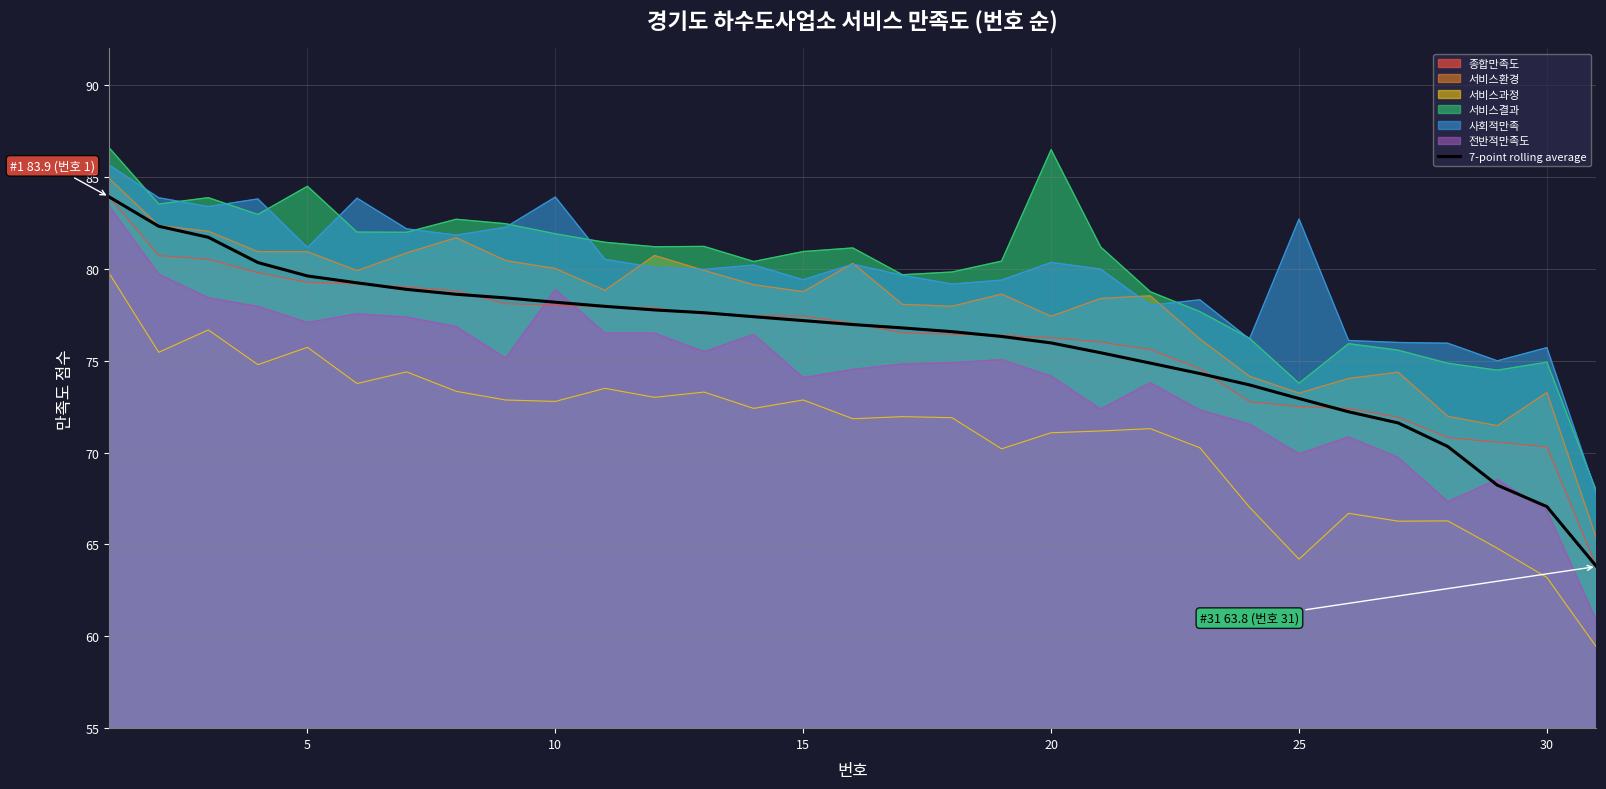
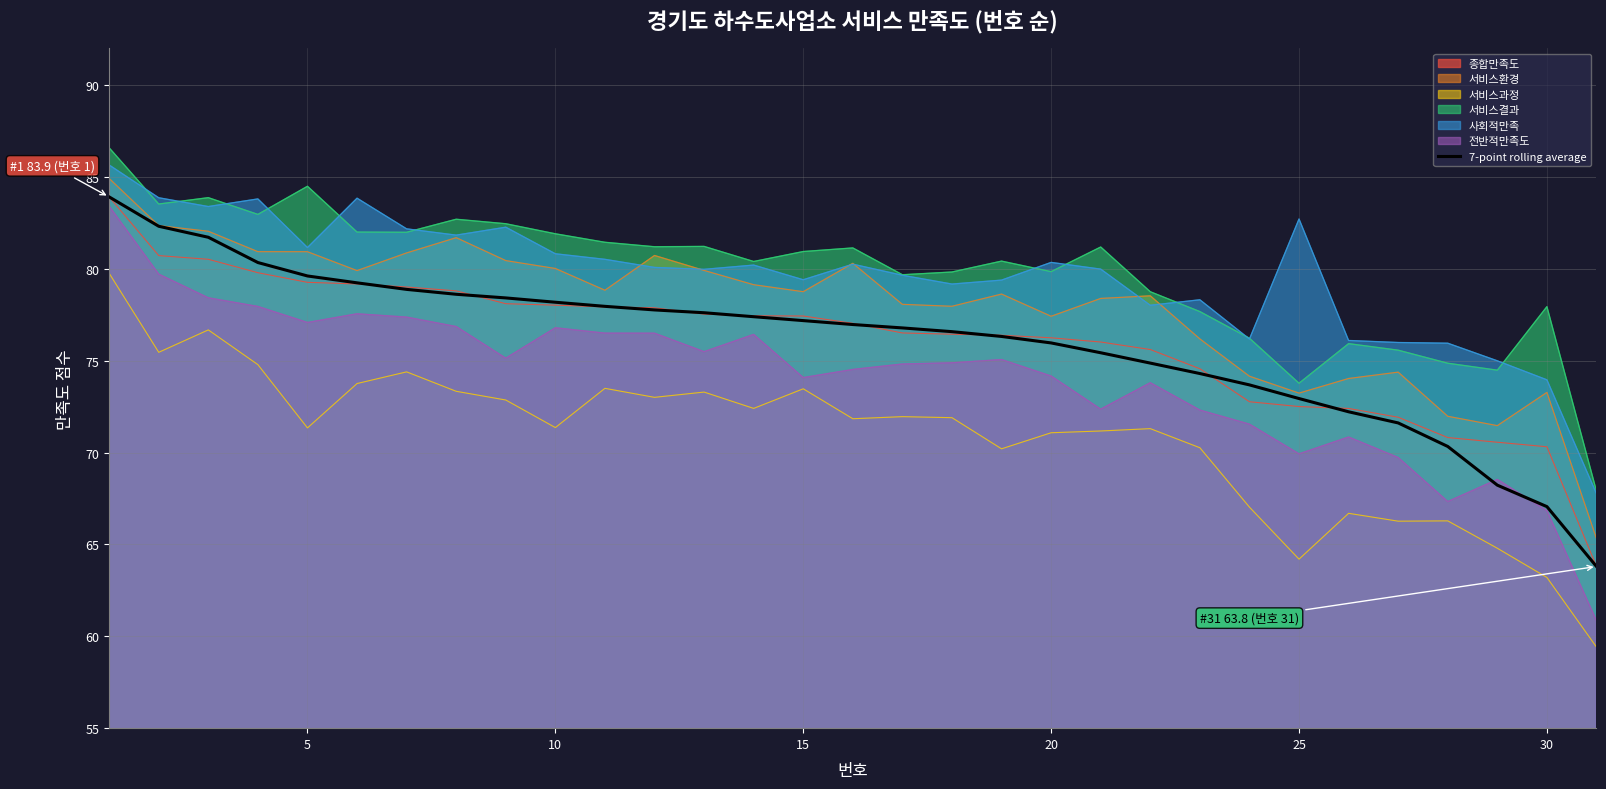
서비스과정, 5: 75.7 -> 71.3
서비스과정, 10: 72.8 -> 71.4
사회적만족, 10: 83.9 -> 80.8
전반적만족도, 10: 78.9 -> 76.8
서비스과정, 15: 72.9 -> 73.5
서비스결과, 20: 86.5 -> 79.8
서비스결과, 30: 74.9 -> 77.9
사회적만족, 30: 75.7 -> 74.0
